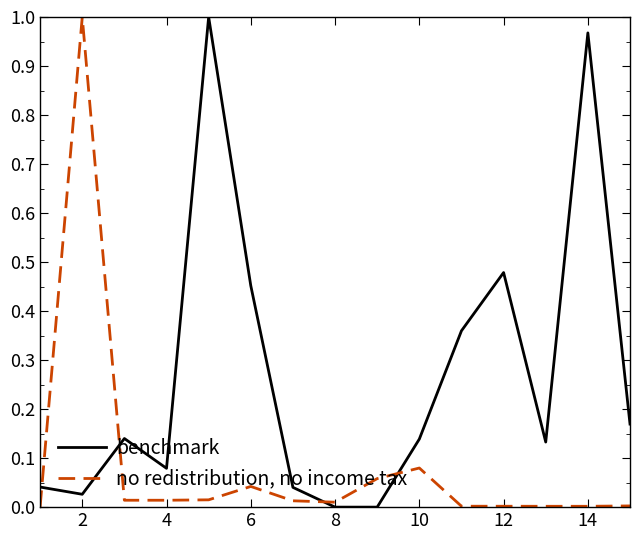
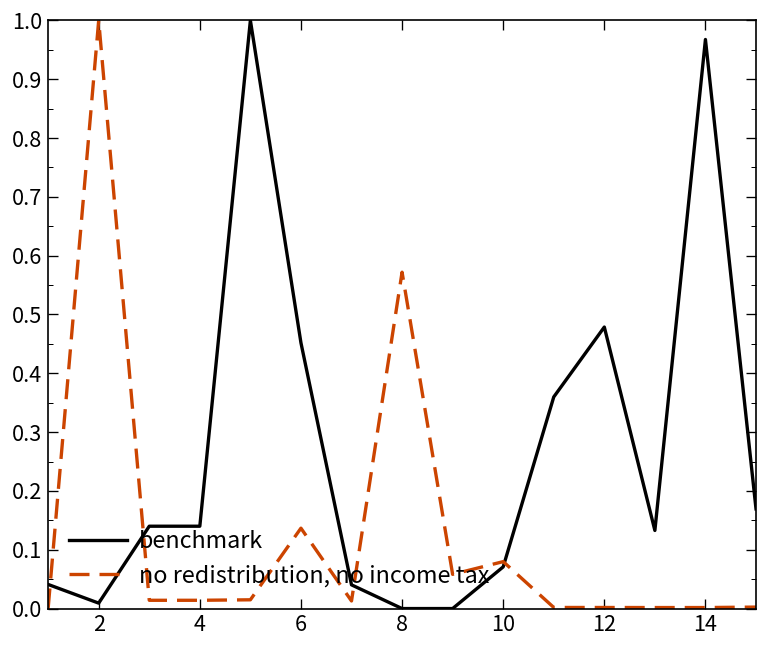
benchmark, 2: 0.03 -> 0.01
benchmark, 4: 0.08 -> 0.14
no redistribution, no income tax, 6: 0.04 -> 0.14
no redistribution, no income tax, 8: 0.01 -> 0.57
benchmark, 10: 0.14 -> 0.07
